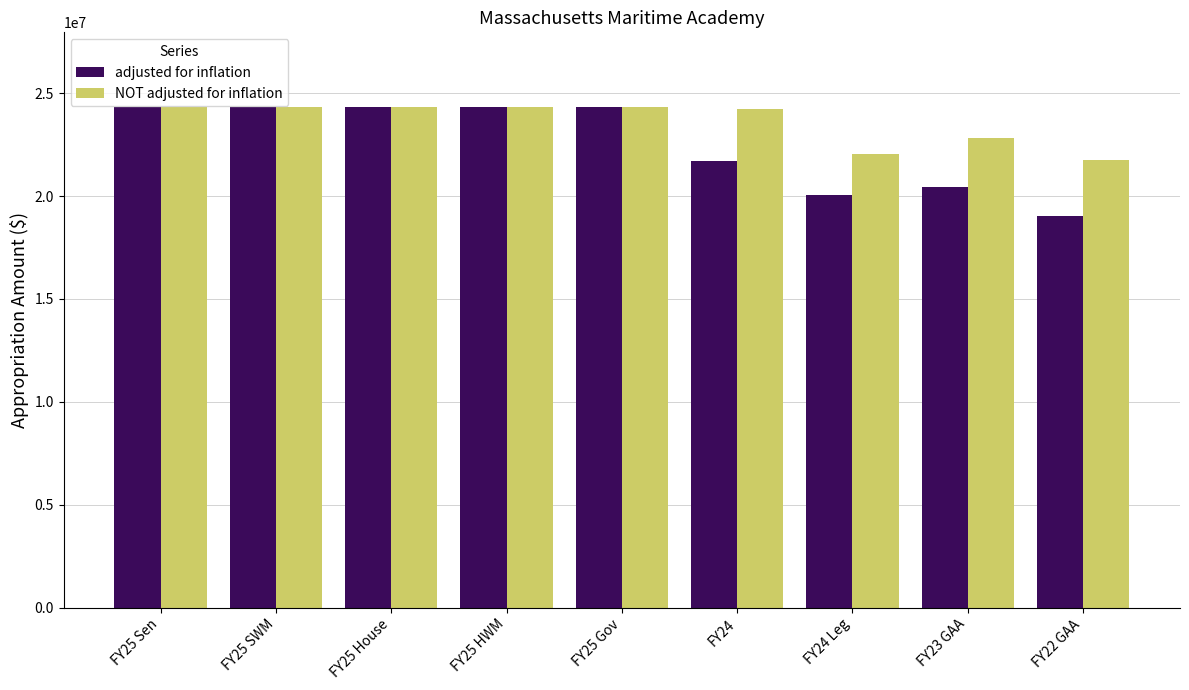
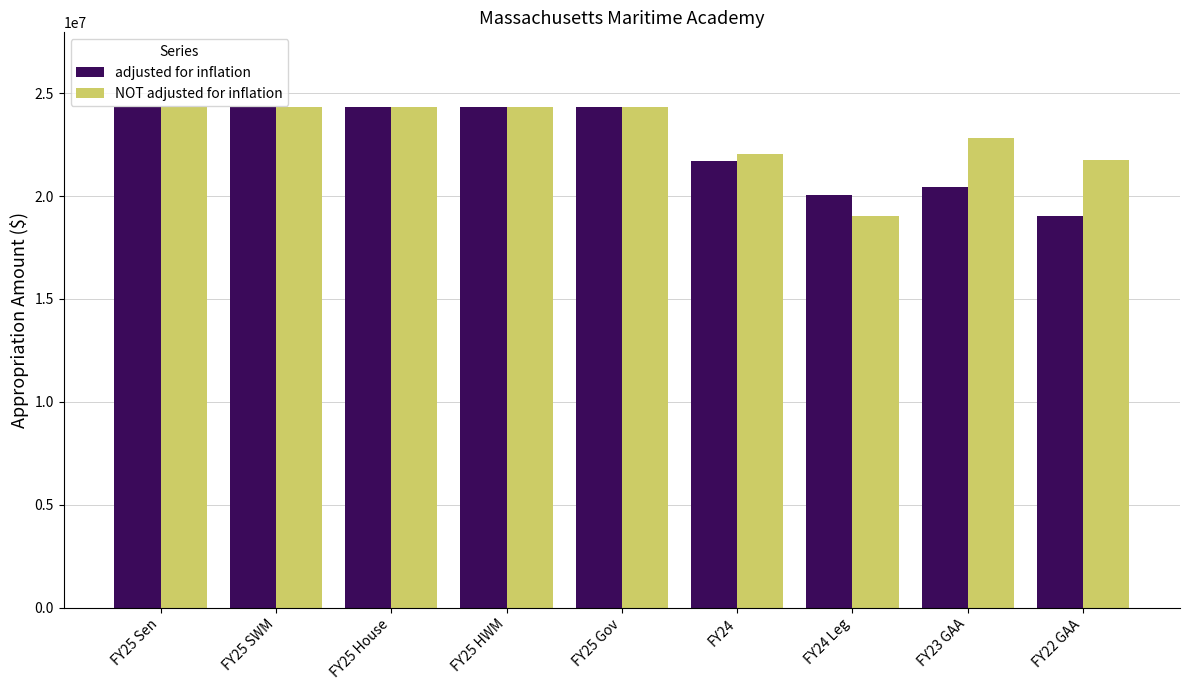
NOT adjusted for inflation, FY24: 24200000 -> 22000000
NOT adjusted for inflation, FY24 Leg: 22000000 -> 19000000
